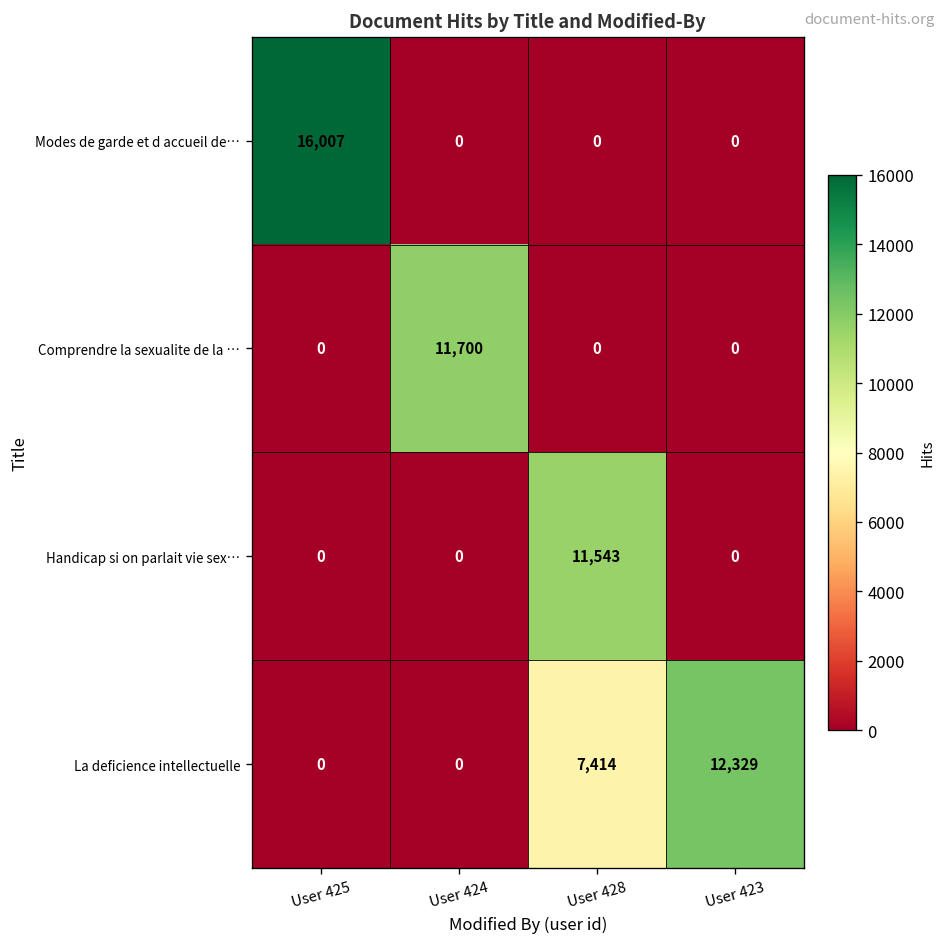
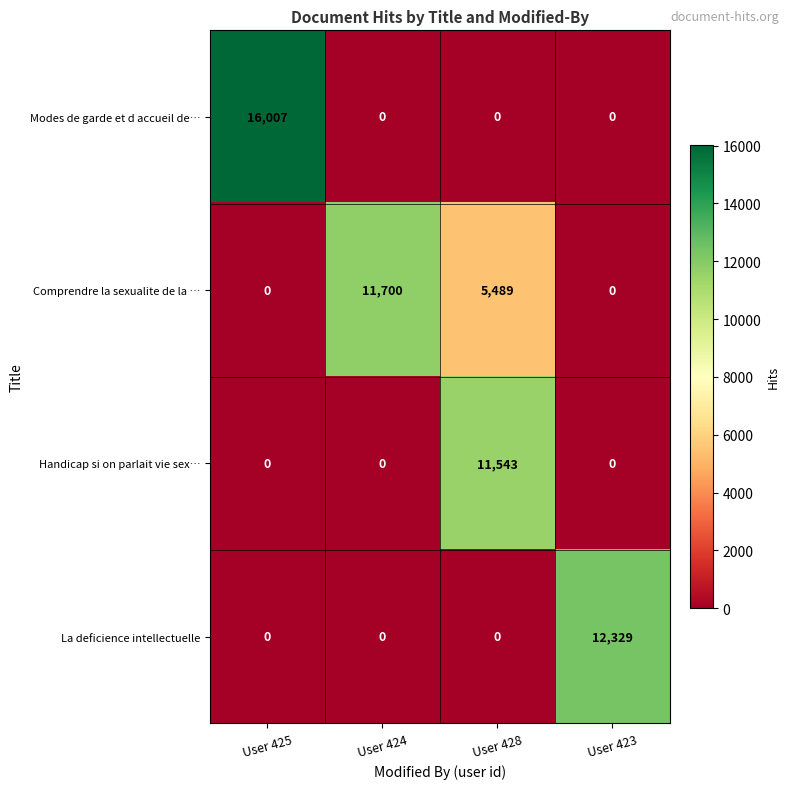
Comprendre la sexualite de la …, User 428: 0 -> 5,489
La deficience intellectuelle, User 428: 7,414 -> 0
